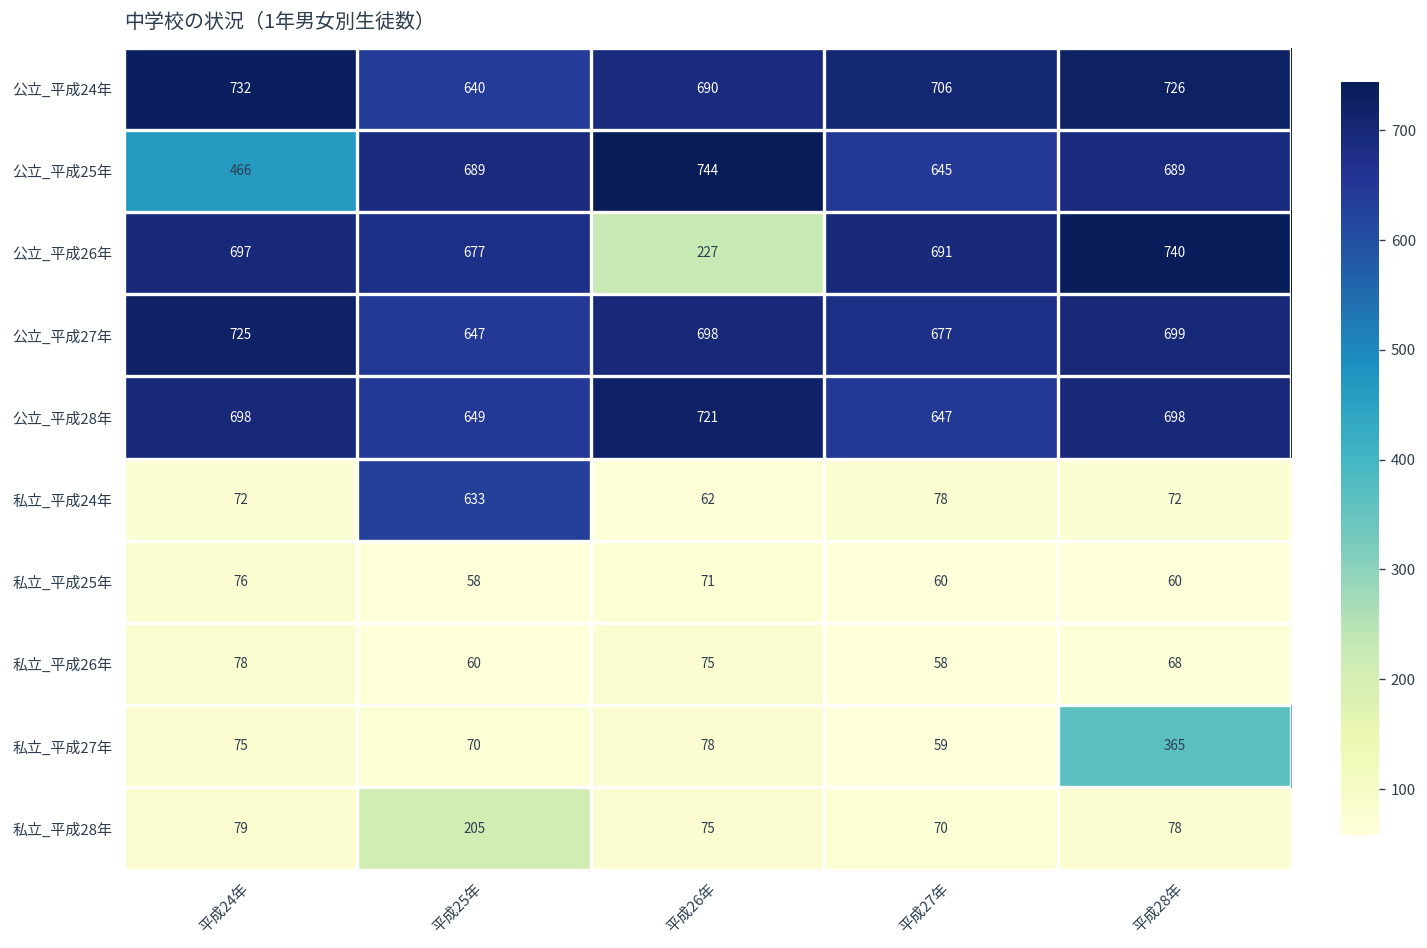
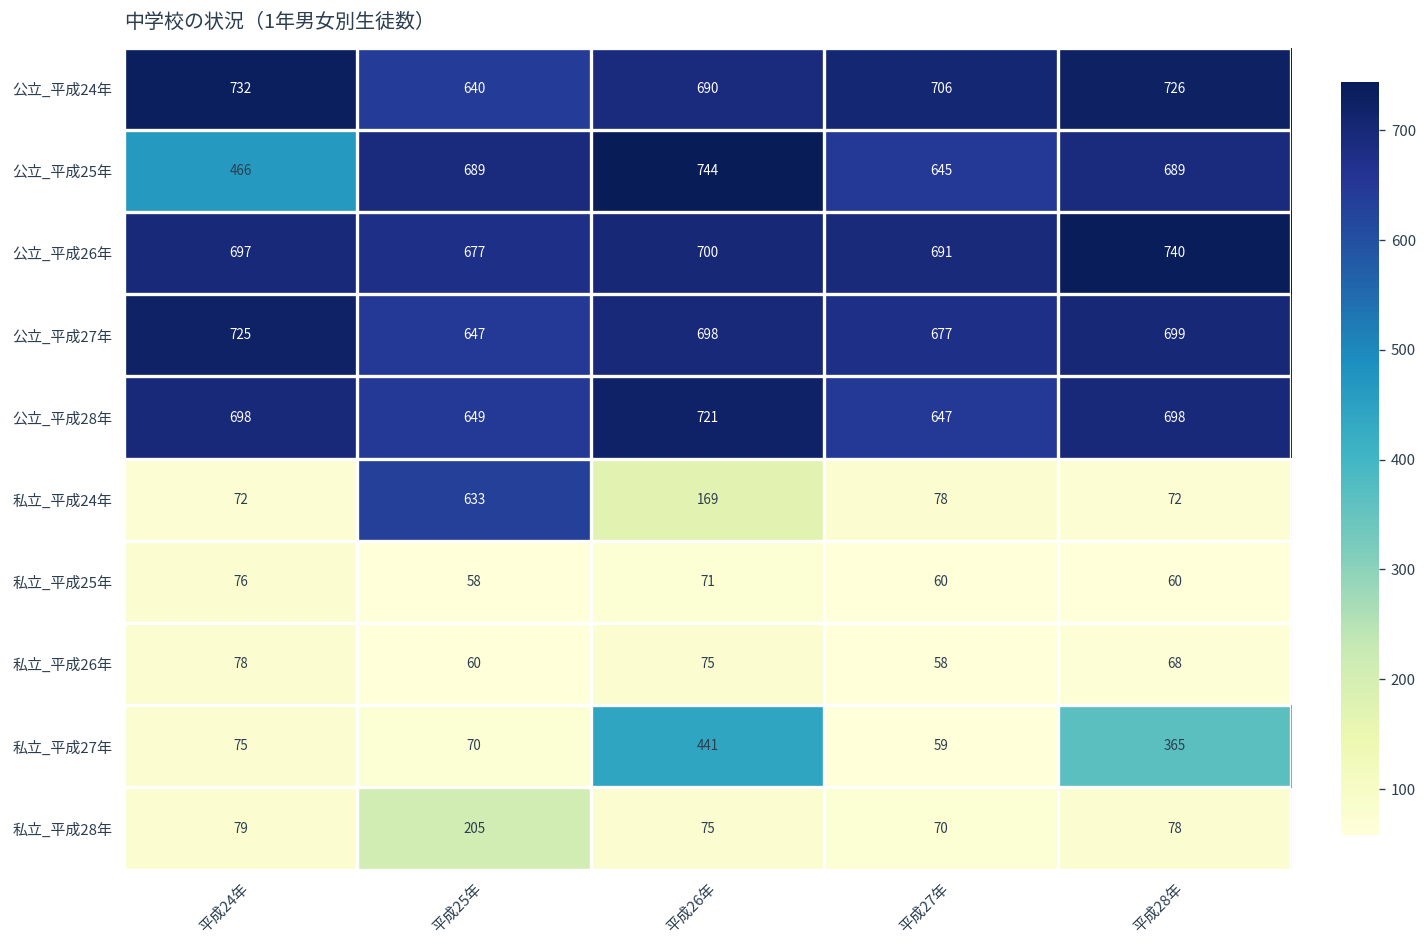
公立_平成26年, 平成26年: 227 -> 700
私立_平成24年, 平成26年: 62 -> 169
私立_平成27年, 平成26年: 78 -> 441
